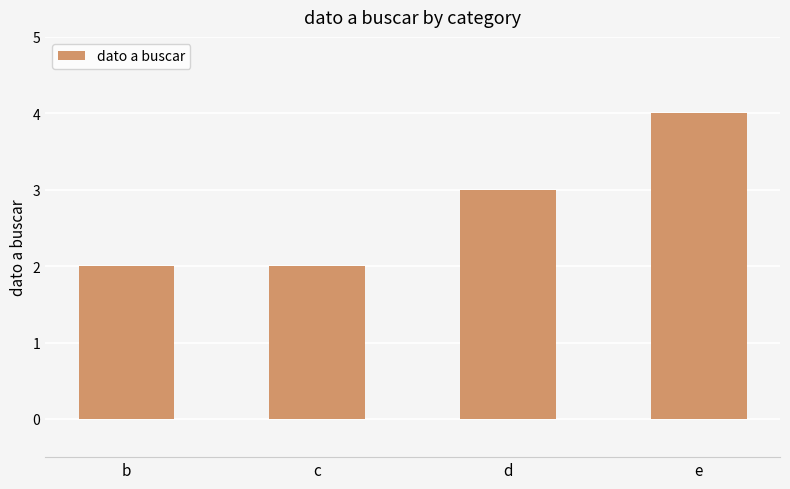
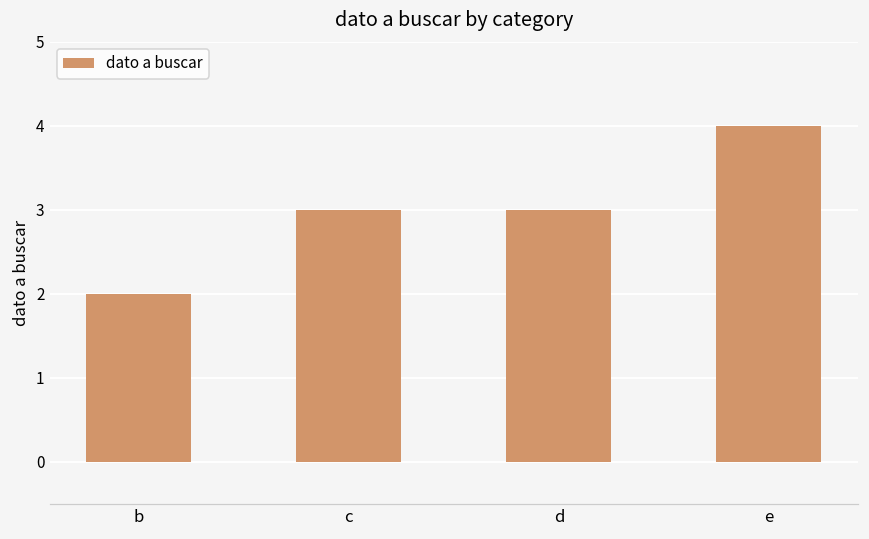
c: 2 -> 3
